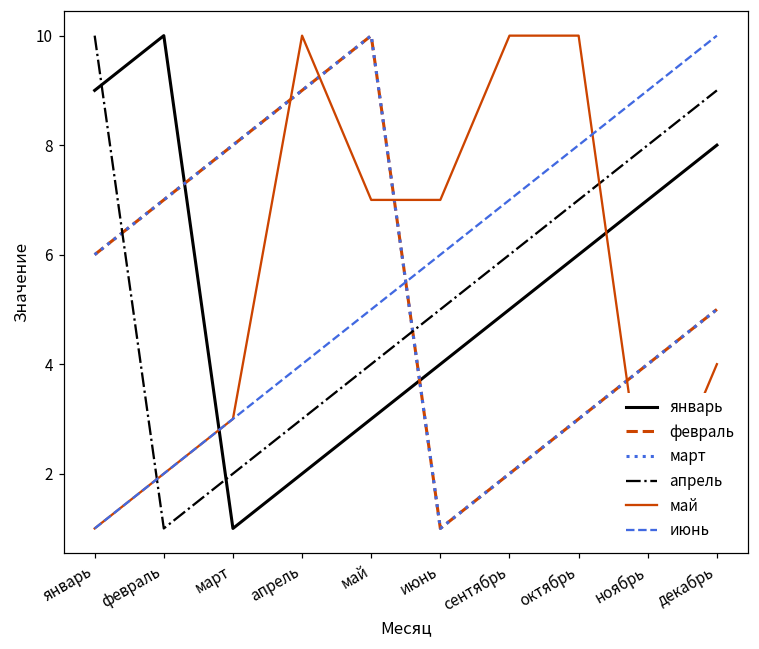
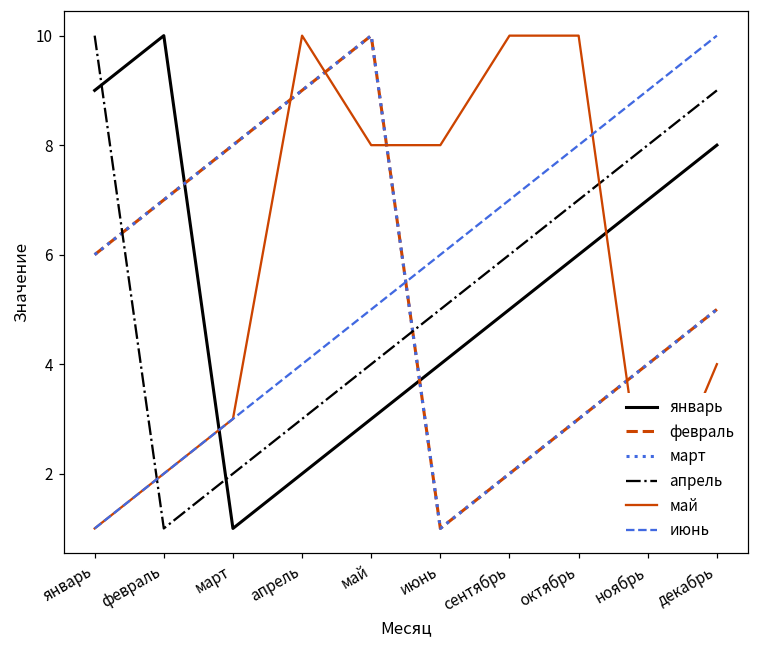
май, май: 7 -> 8
май, июнь: 7 -> 8
